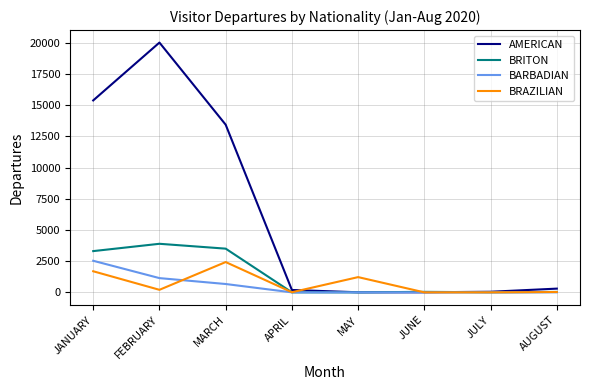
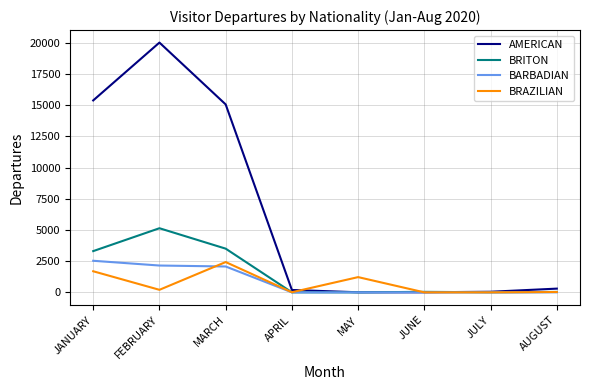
BRITON, FEBRUARY: 3900 -> 5100
BARBADIAN, FEBRUARY: 1100 -> 2100
AMERICAN, MARCH: 13400 -> 15100
BARBADIAN, MARCH: 700 -> 2100
